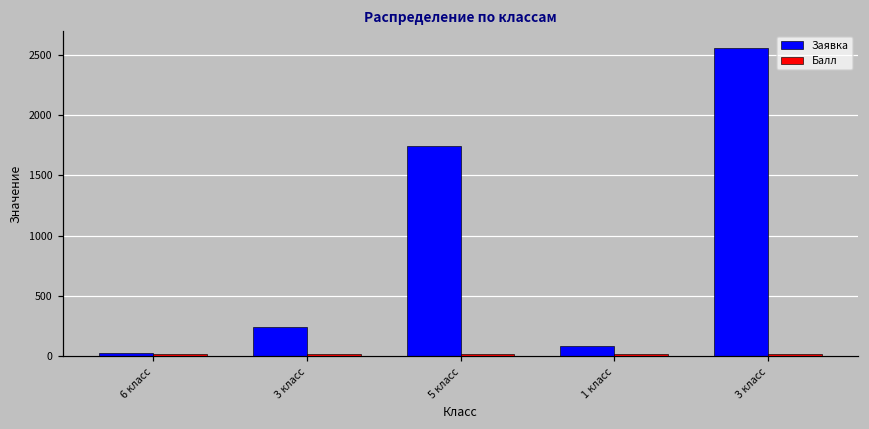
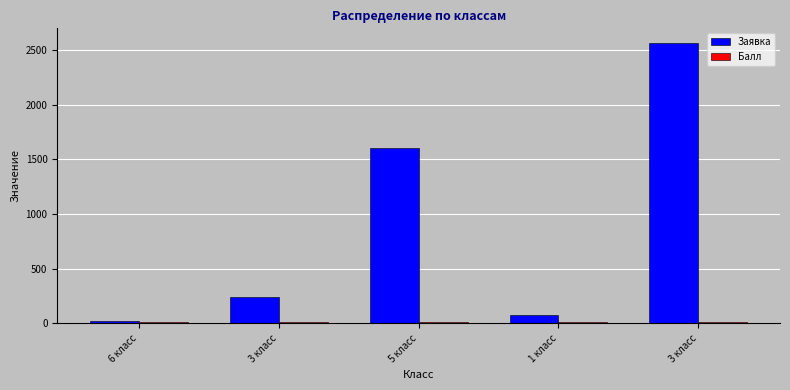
Заявка, 5 класс: 1740 -> 1600
